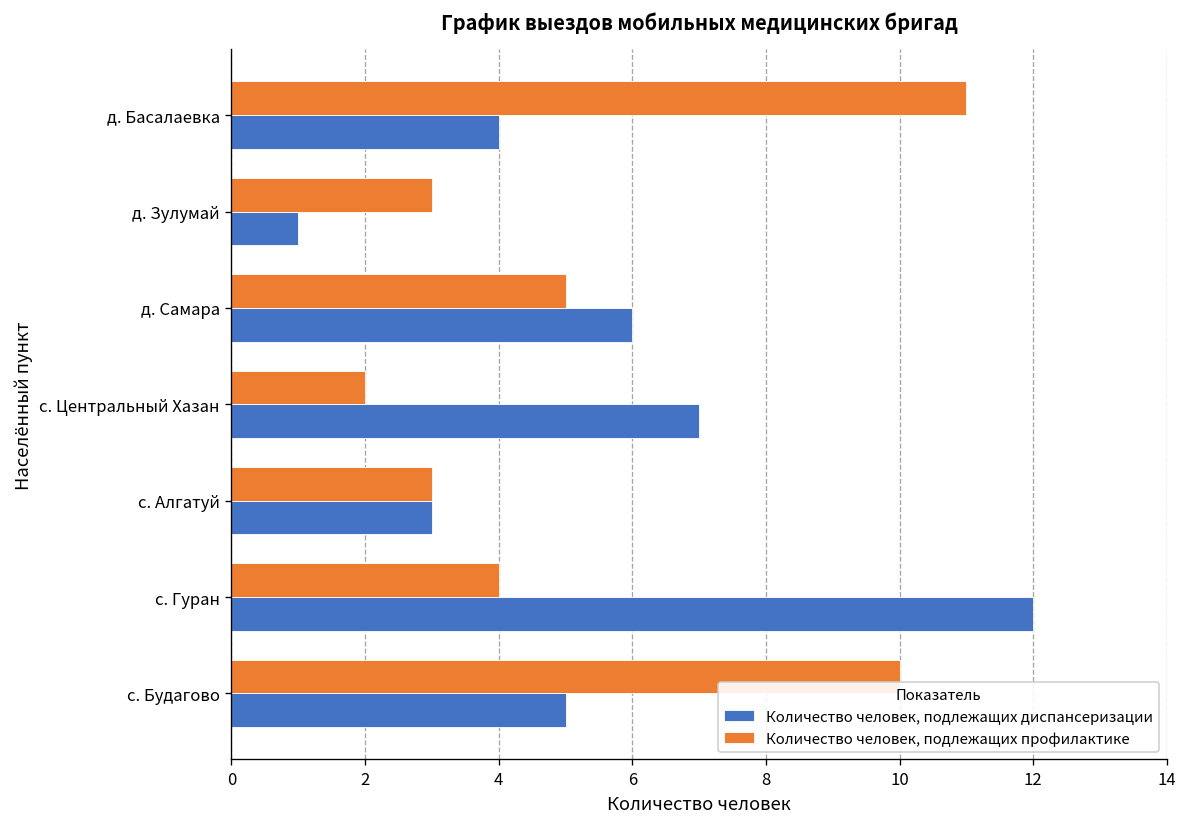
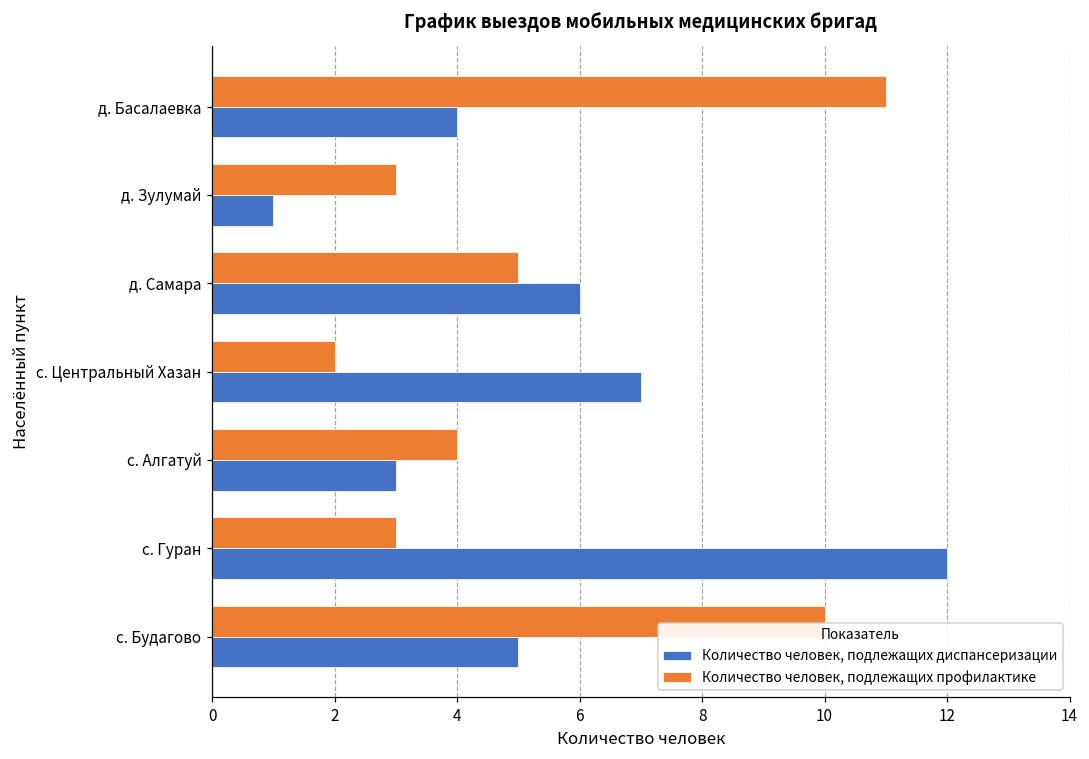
Количество человек, подлежащих профилактике, с. Алгатуй: 3 -> 4
Количество человек, подлежащих профилактике, с. Гуран: 4 -> 3
